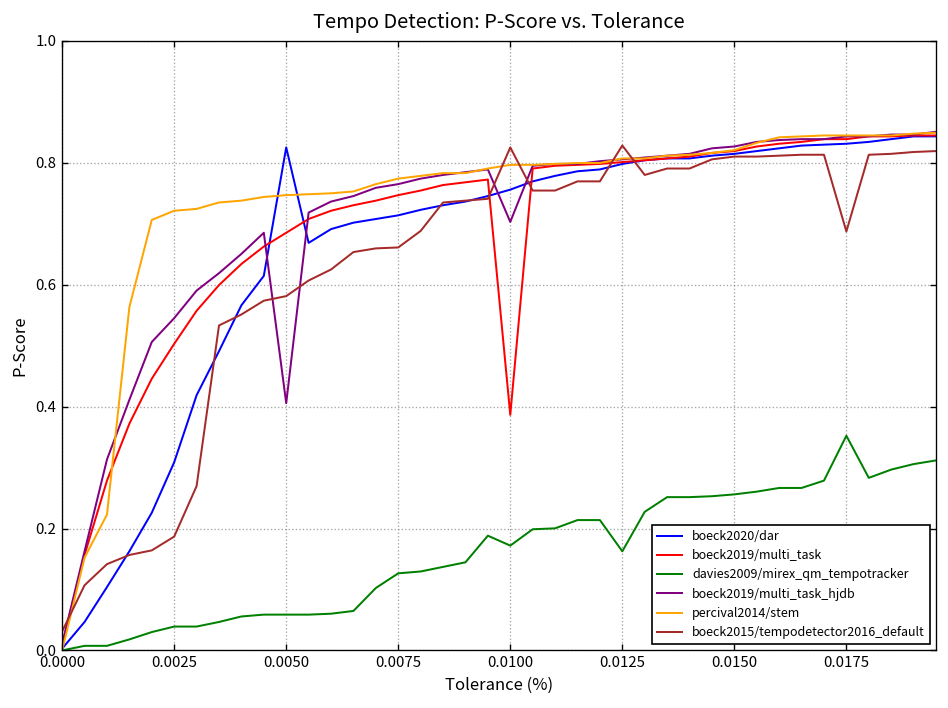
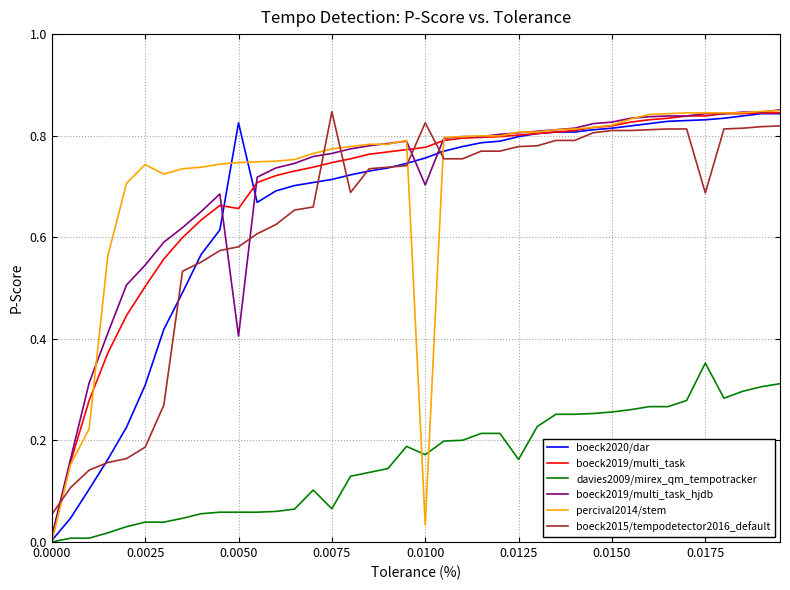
boeck2015/tempodetector2016_default, 0.0000: 0.03 -> 0.05
percival2014/stem, 0.0025: 0.72 -> 0.74
boeck2019/multi_task, 0.0050: 0.69 -> 0.66
davies2009/mirex_qm_tempotracker, 0.0075: 0.13 -> 0.07
boeck2015/tempodetector2016_default, 0.0075: 0.66 -> 0.85
boeck2019/multi_task, 0.0100: 0.39 -> 0.78
percival2014/stem, 0.0100: 0.80 -> 0.03
boeck2015/tempodetector2016_default, 0.0125: 0.83 -> 0.78
